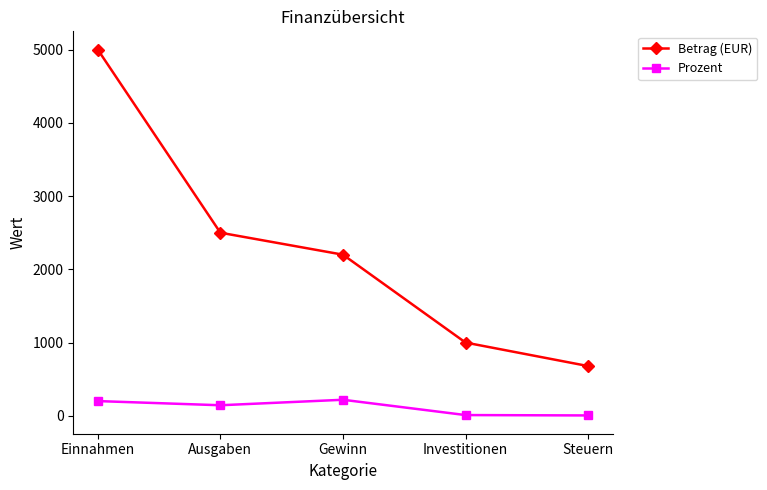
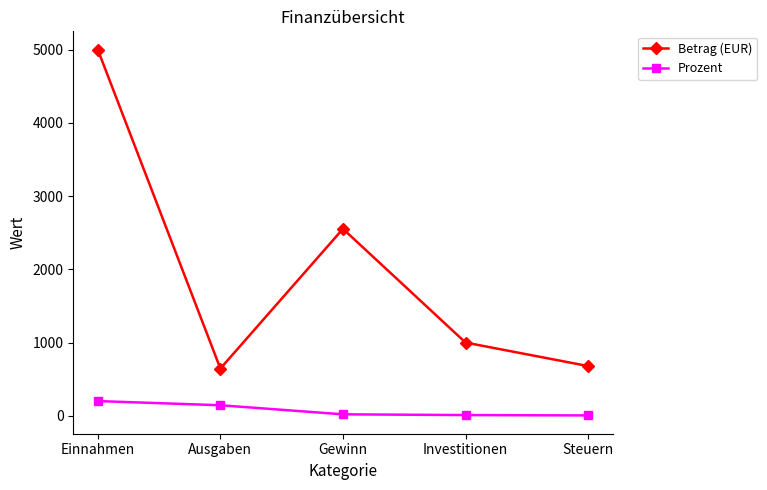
Betrag (EUR), Ausgaben: 2500 -> 600
Betrag (EUR), Gewinn: 2200 -> 2600
Prozent, Gewinn: 200 -> 0
